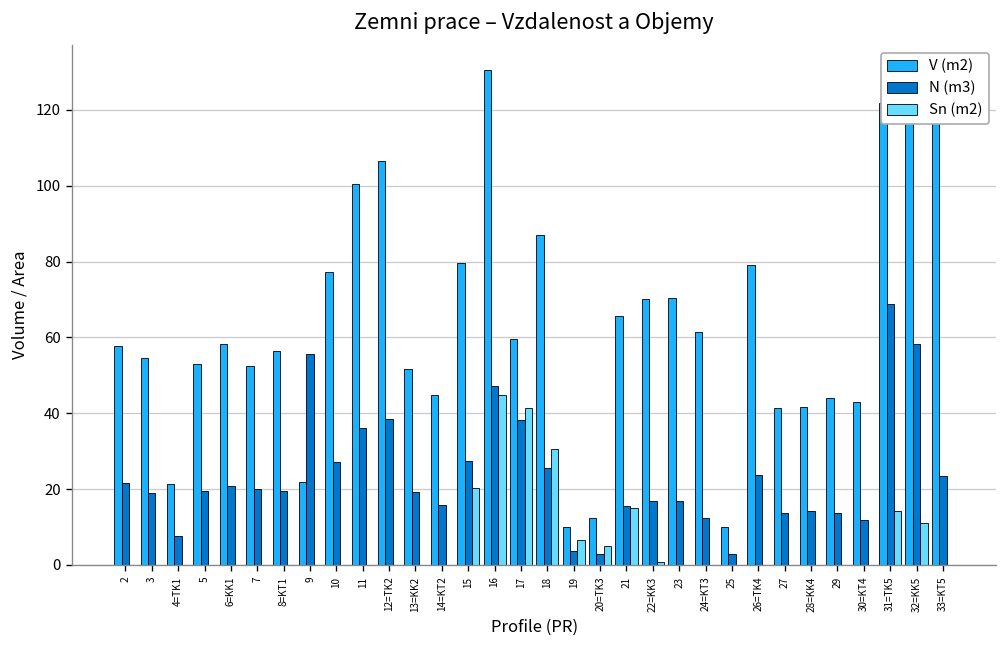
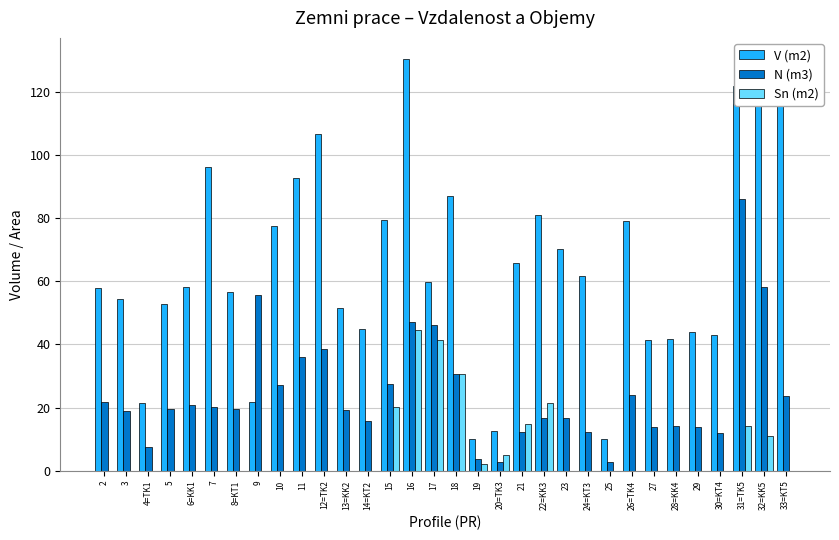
V (m2), 7: 52 -> 96
V (m2), 11: 100 -> 93
N (m3), 17: 38 -> 46
N (m3), 18: 25 -> 31
Sn (m2), 19: 7 -> 2
N (m3), 21: 16 -> 12
V (m2), 22=KK3: 70 -> 81
Sn (m2), 22=KK3: 1 -> 22
N (m3), 31=TK5: 69 -> 86
